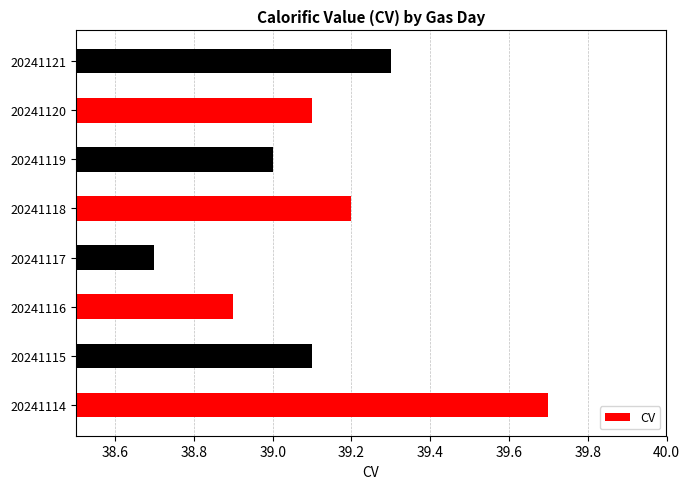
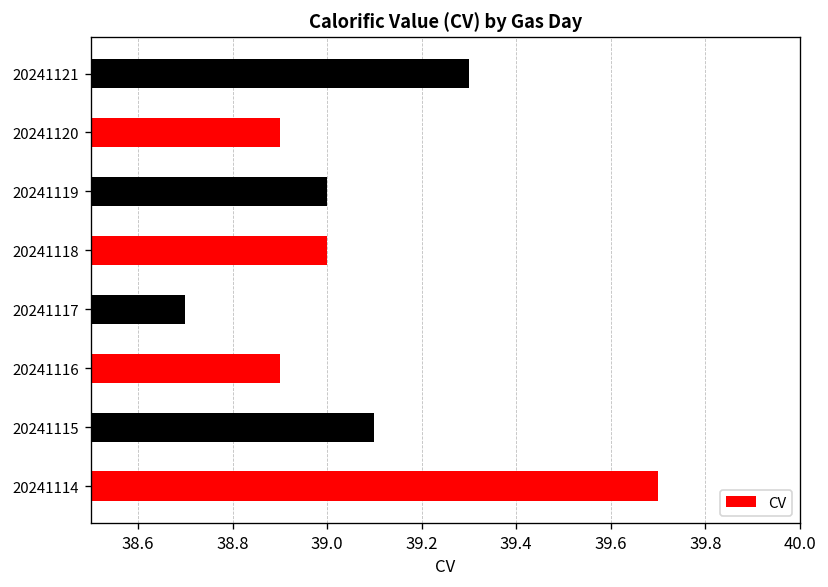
20241120: 39.1 -> 38.9
20241118: 39.2 -> 39.0
